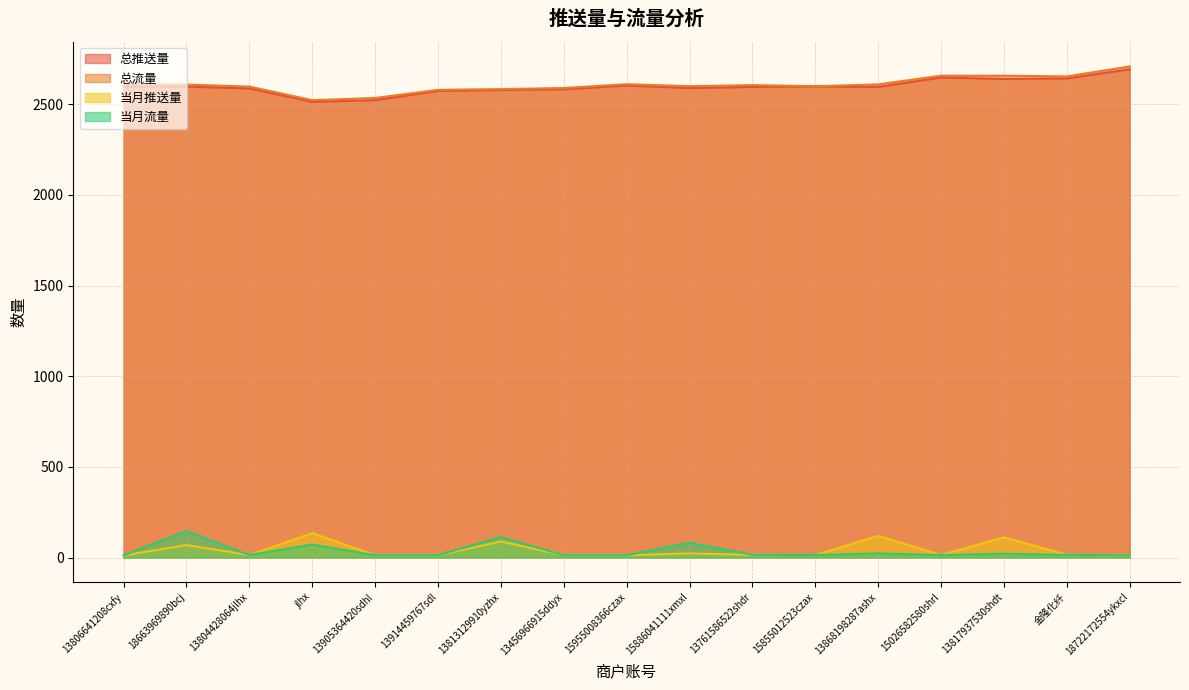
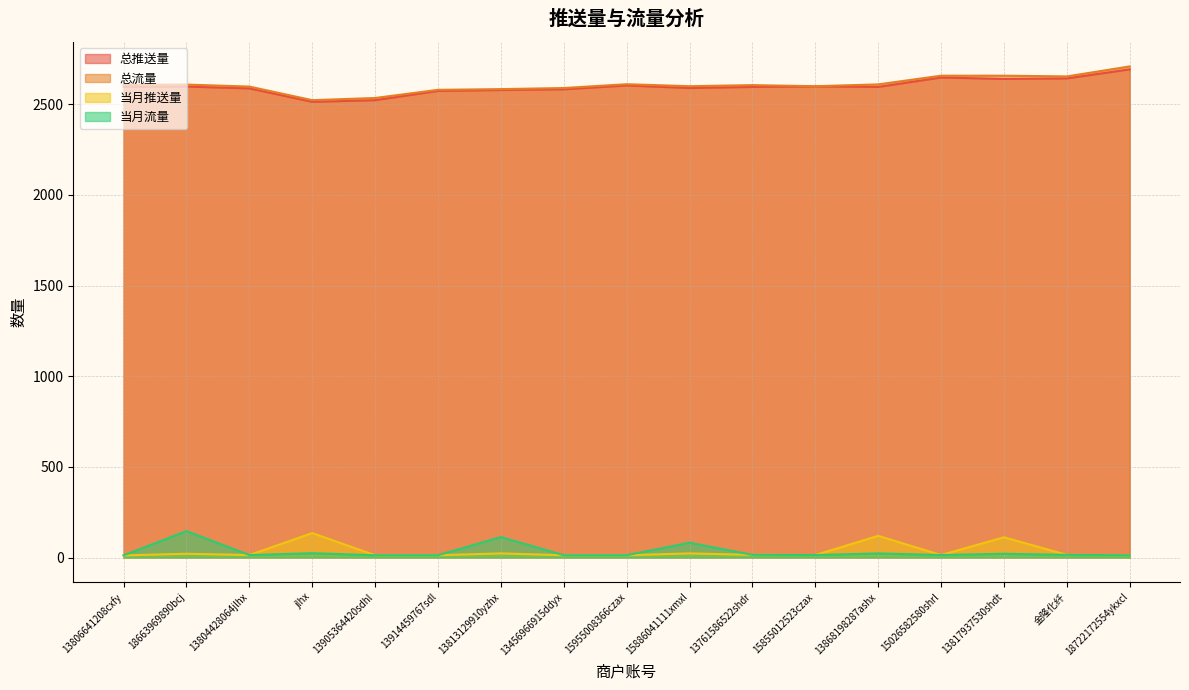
当月推送量, 18663969890bcj: 70 -> 20
当月流量, jlhx: 70 -> 20
当月推送量, 13813129910yzhx: 90 -> 20
